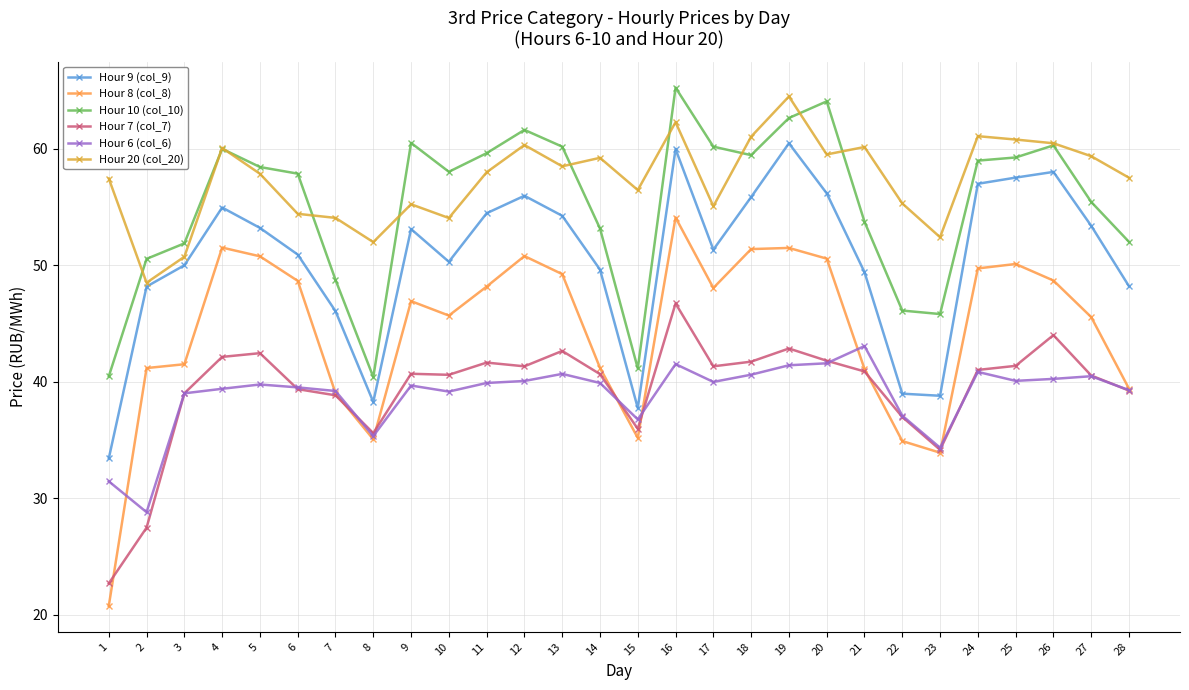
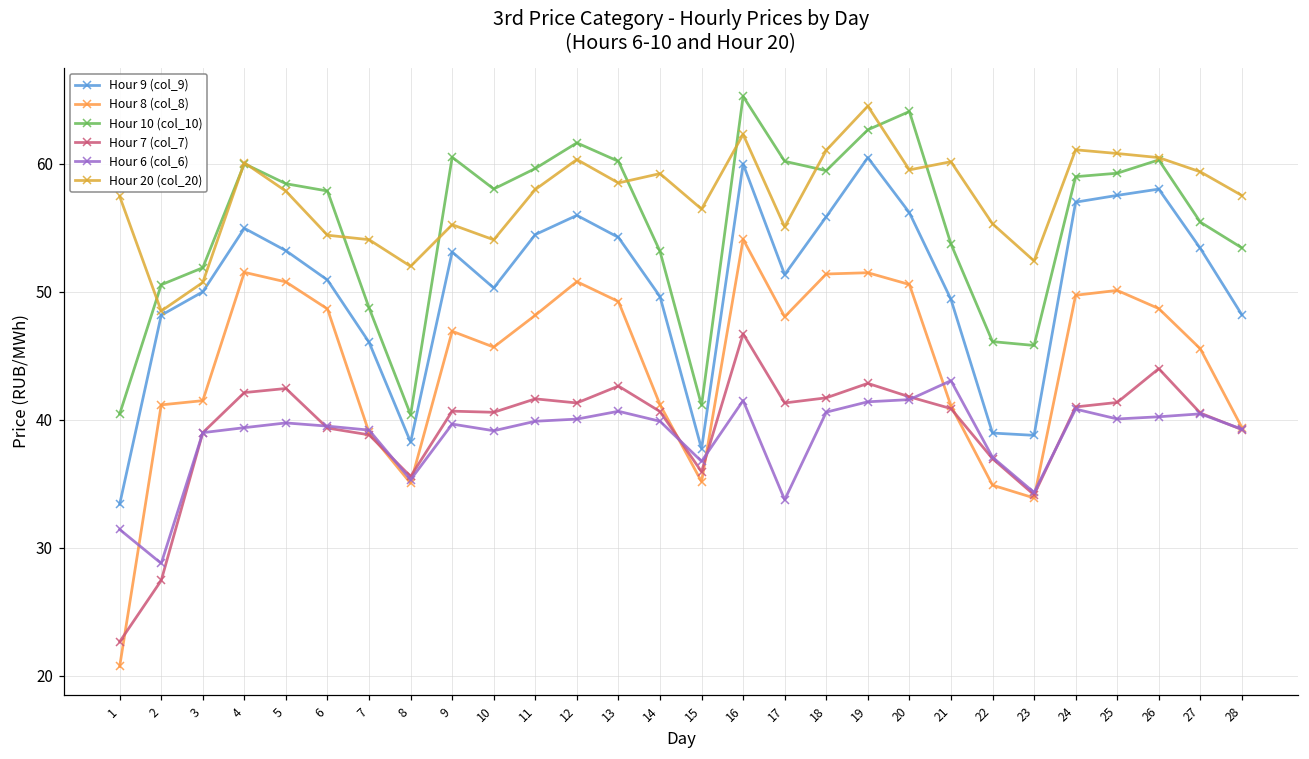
Hour 6 (col_6), 17: 40.0 -> 33.8
Hour 10 (col_10), 28: 52.0 -> 53.4
